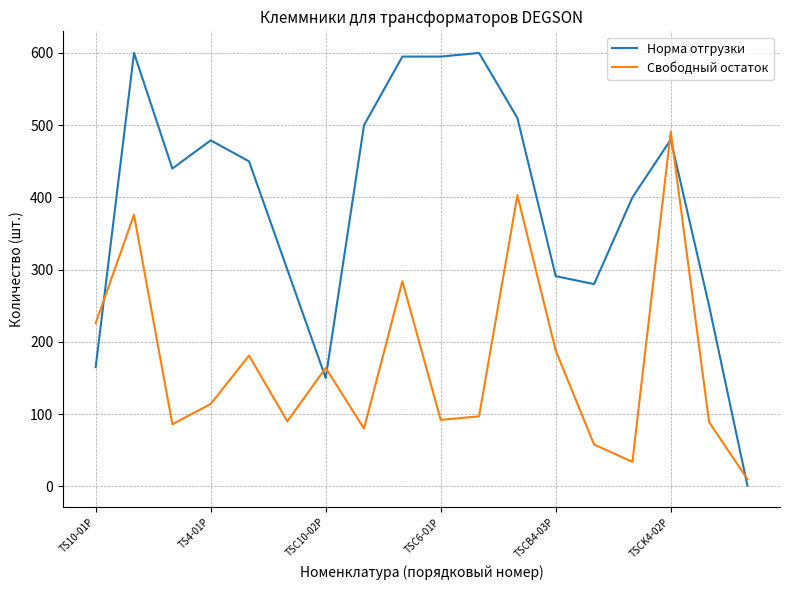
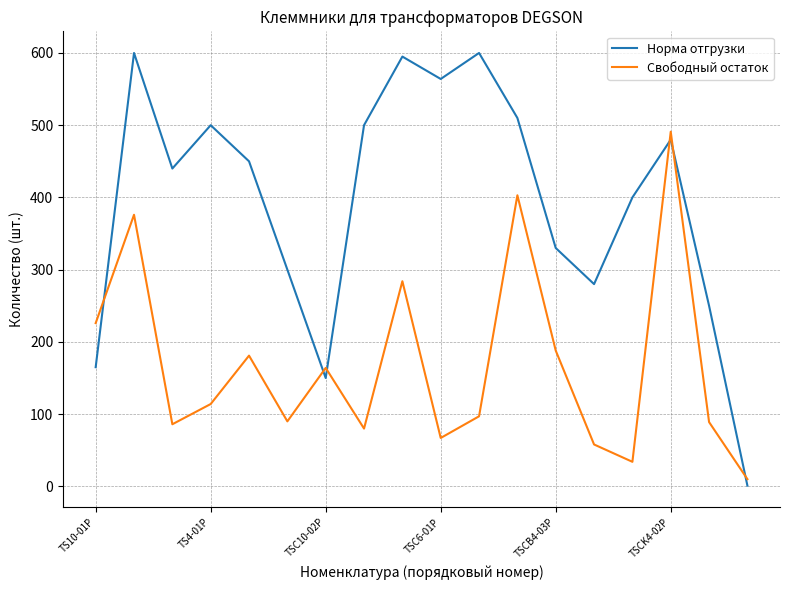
Норма отгрузки, TS4-01P: 480 -> 500
Норма отгрузки, TSC6-01P: 600 -> 560
Свободный остаток, TSC6-01P: 90 -> 70
Норма отгрузки, TSCB4-03P: 290 -> 330
